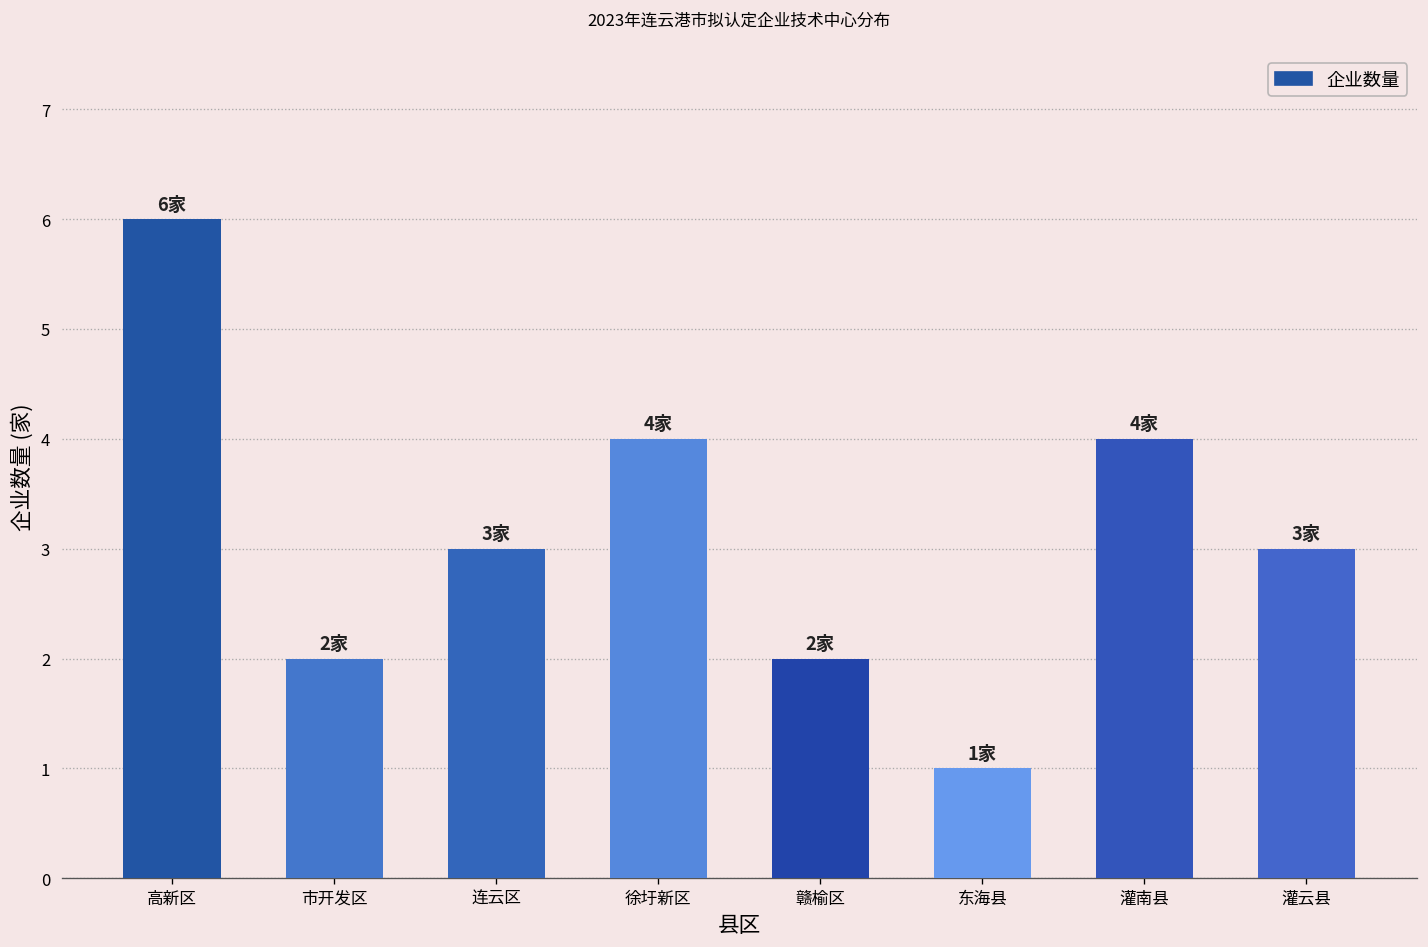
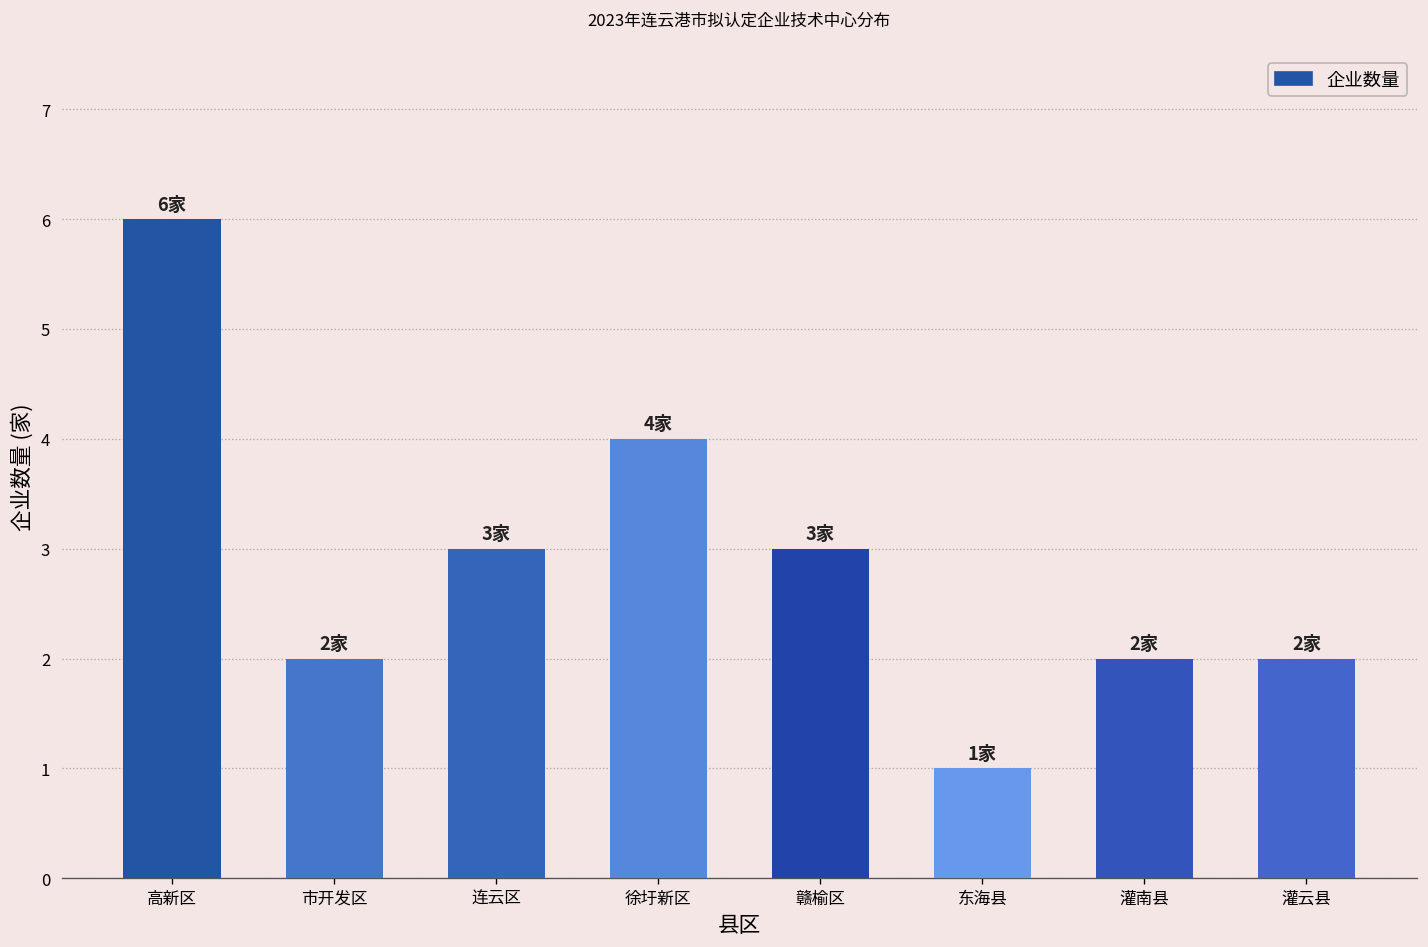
赣榆区: 2家 -> 3家
灌南县: 4家 -> 2家
灌云县: 3家 -> 2家
